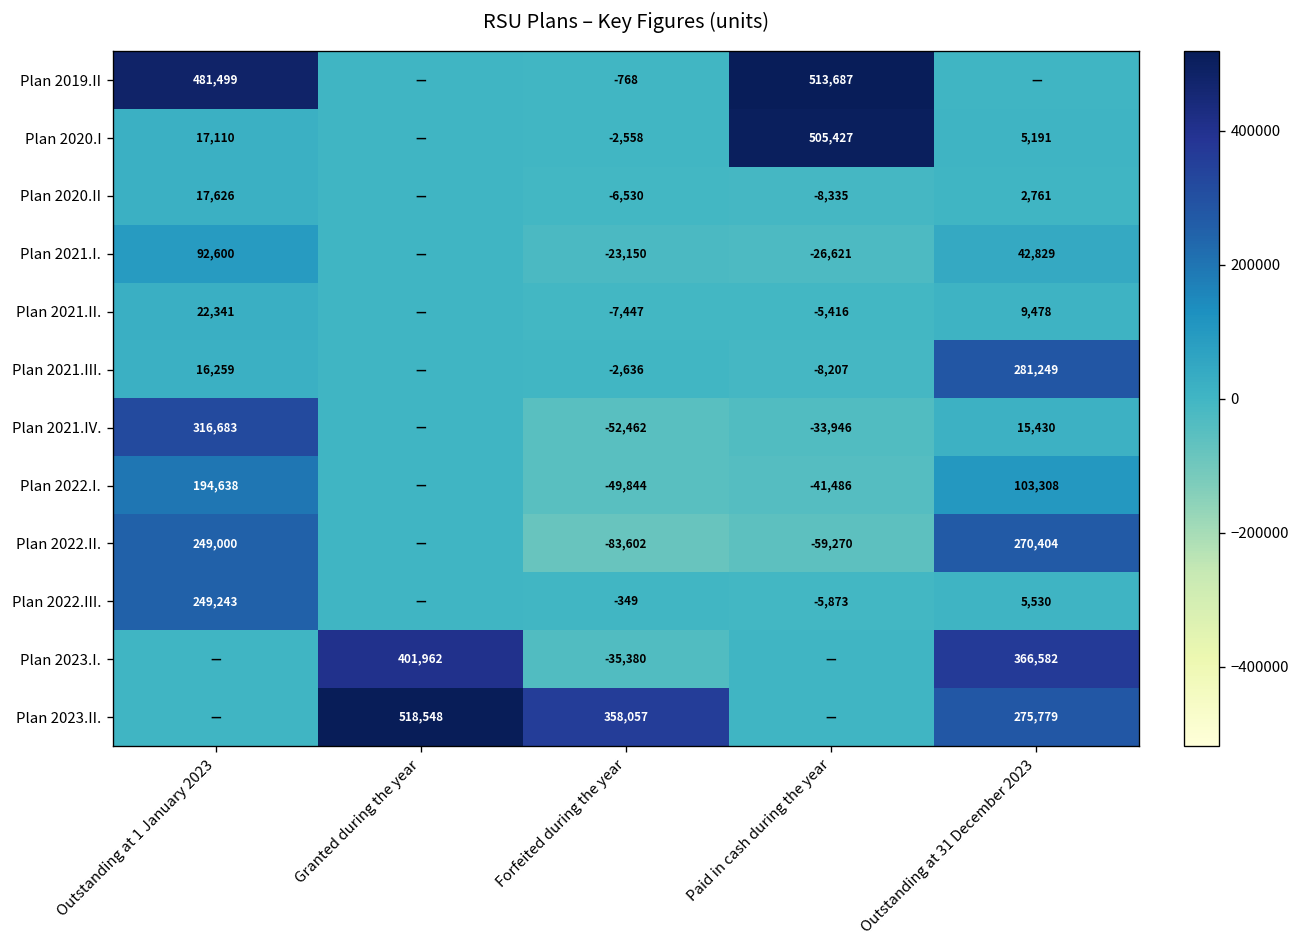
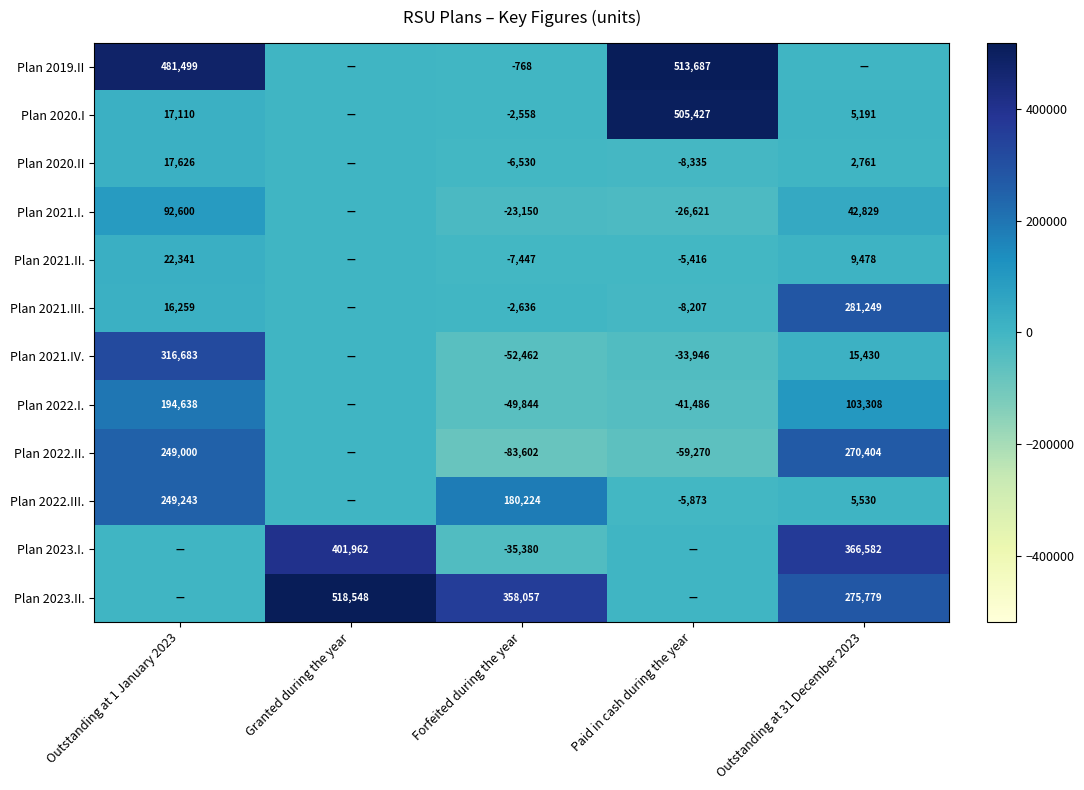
Plan 2022.III., Forfeited during the year: -349 -> 180,224
